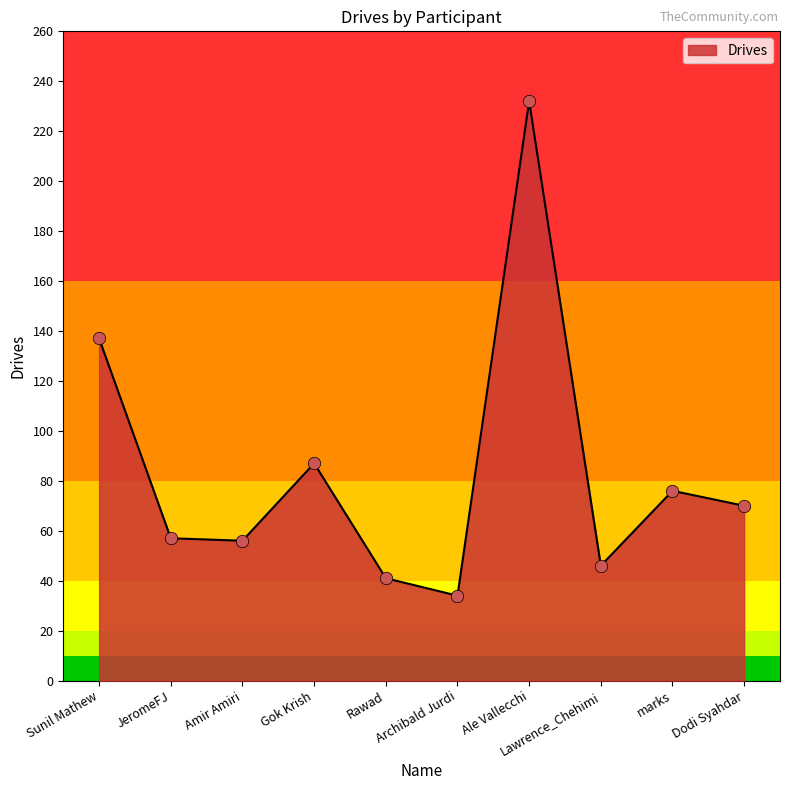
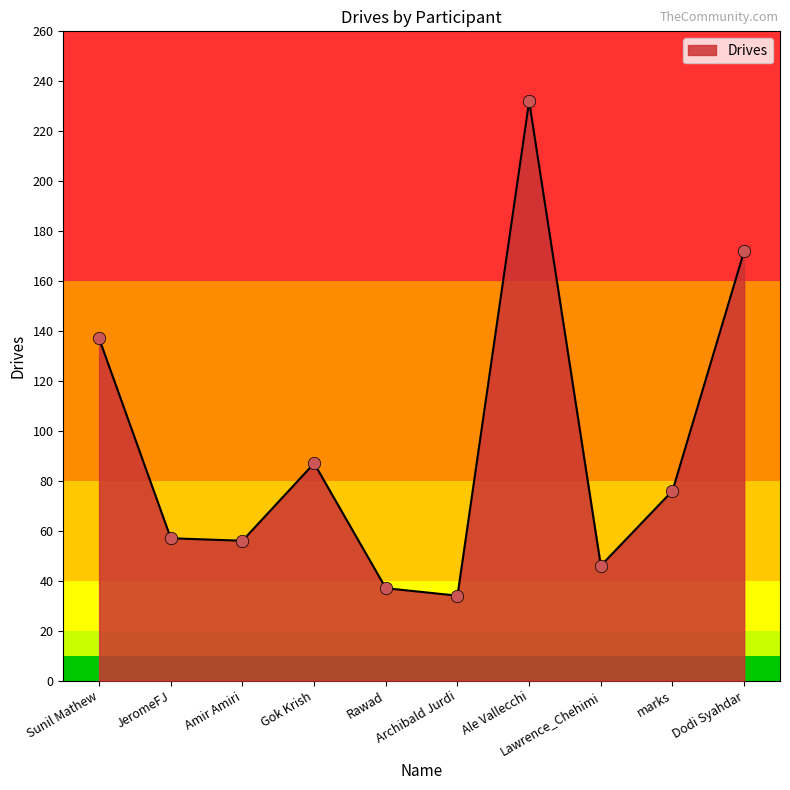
Rawad: 41 -> 37
Dodi Syahdar: 70 -> 172
